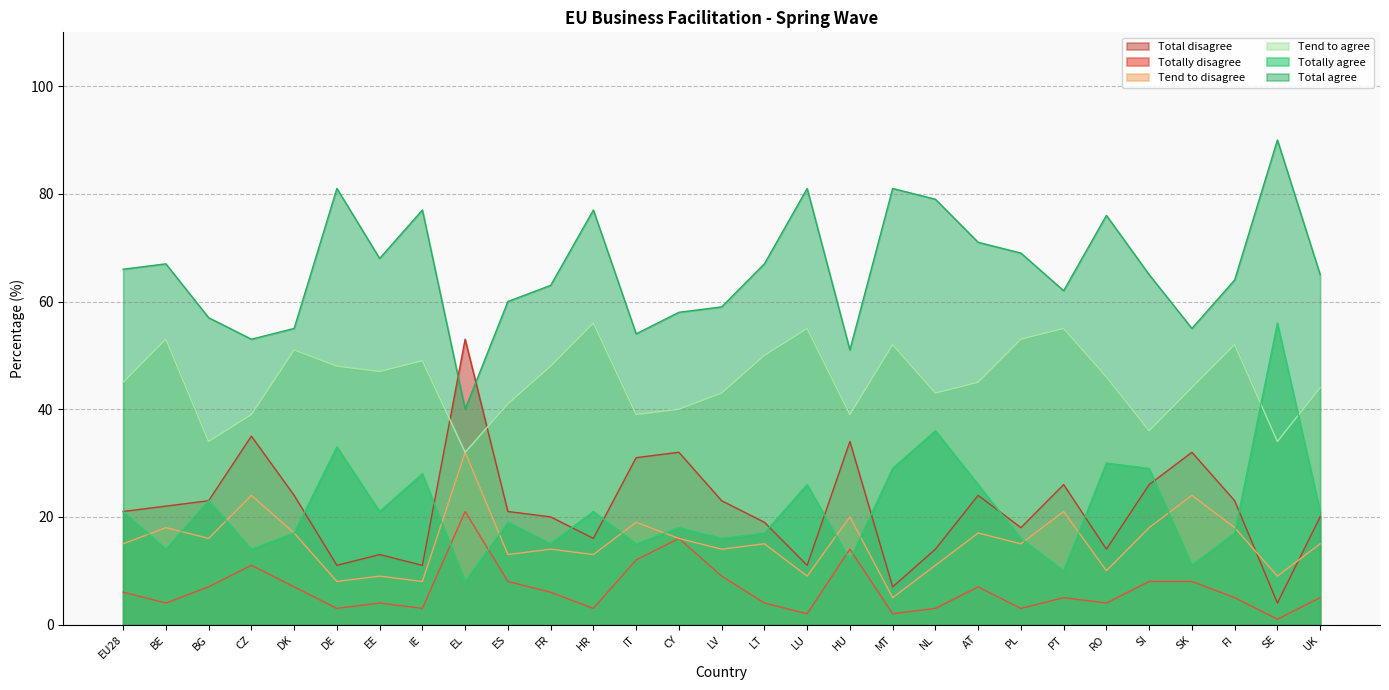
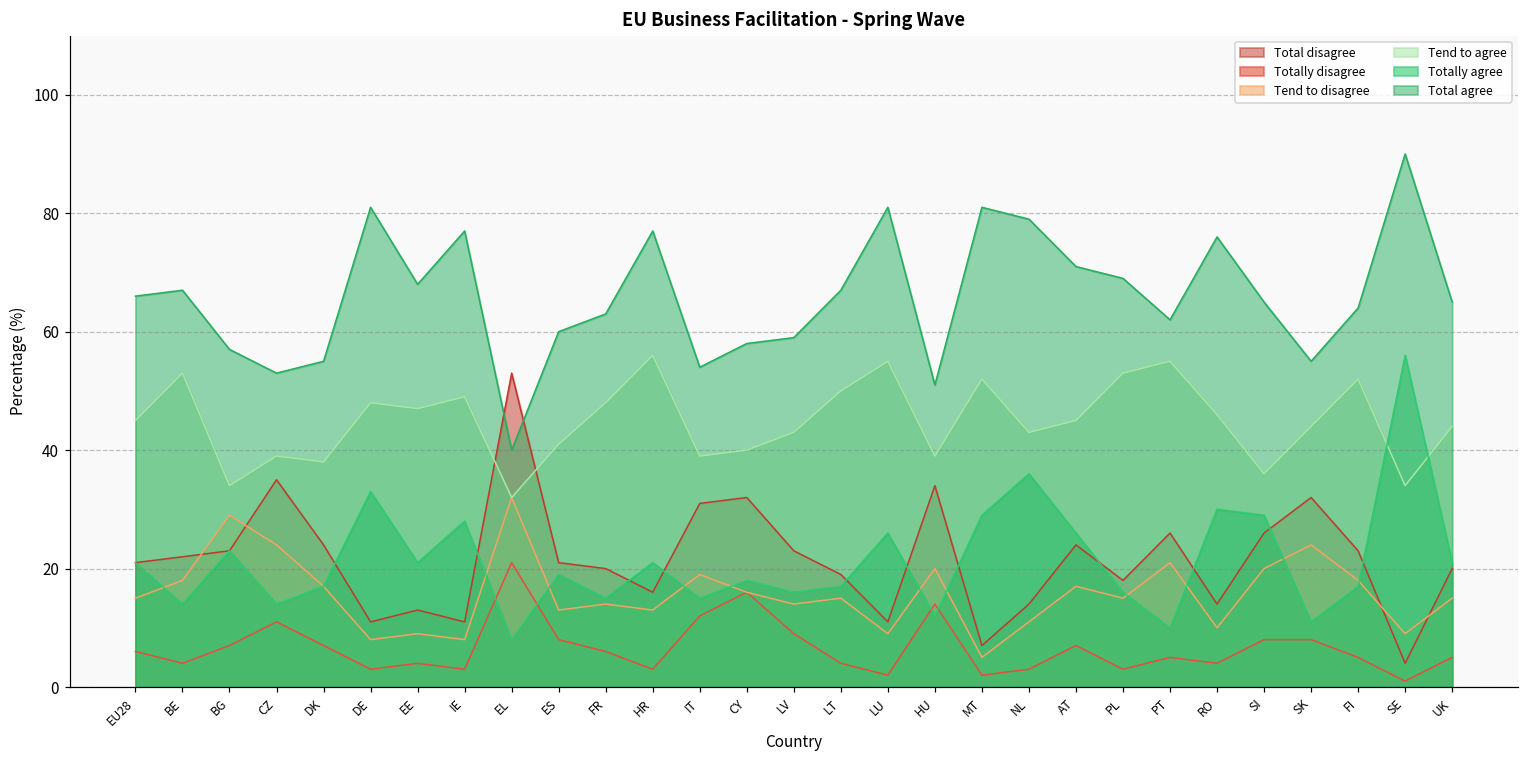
Tend to disagree, BG: 16 -> 29
Tend to agree, DK: 51 -> 38
Tend to disagree, SI: 18 -> 20
